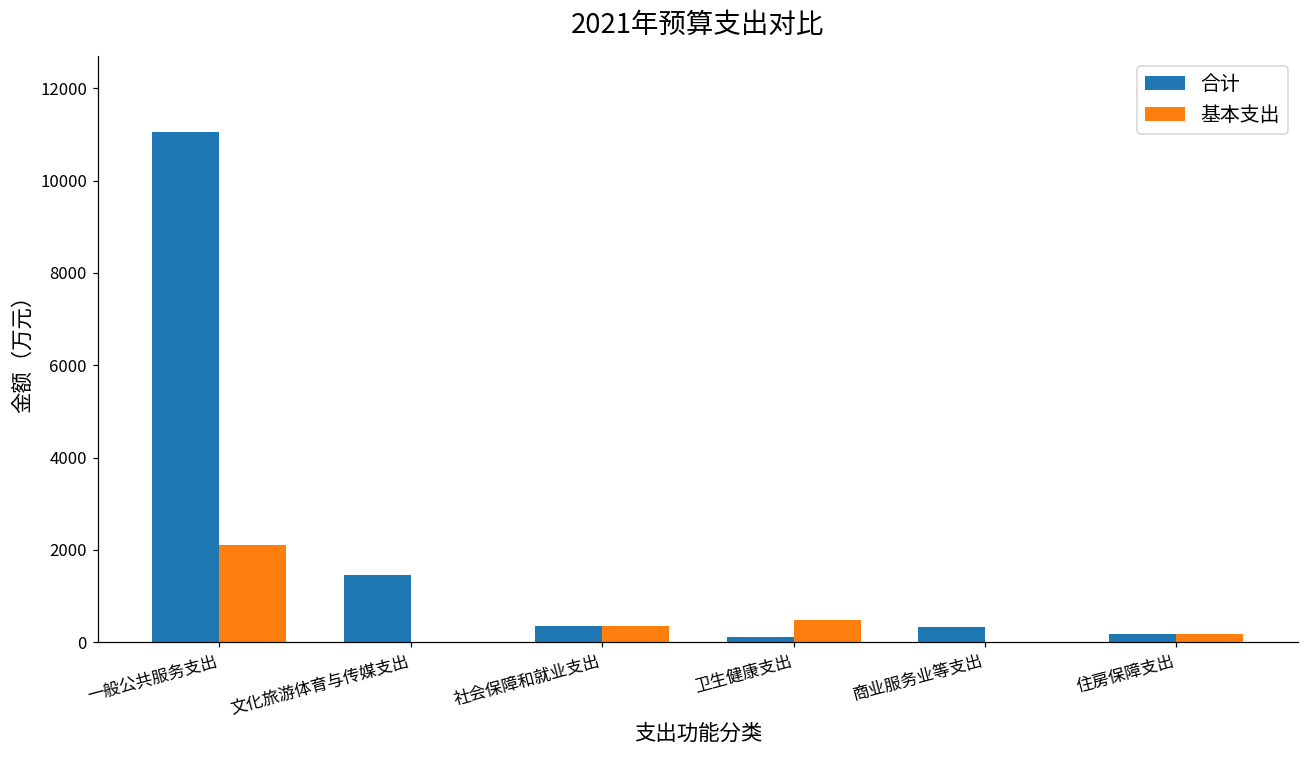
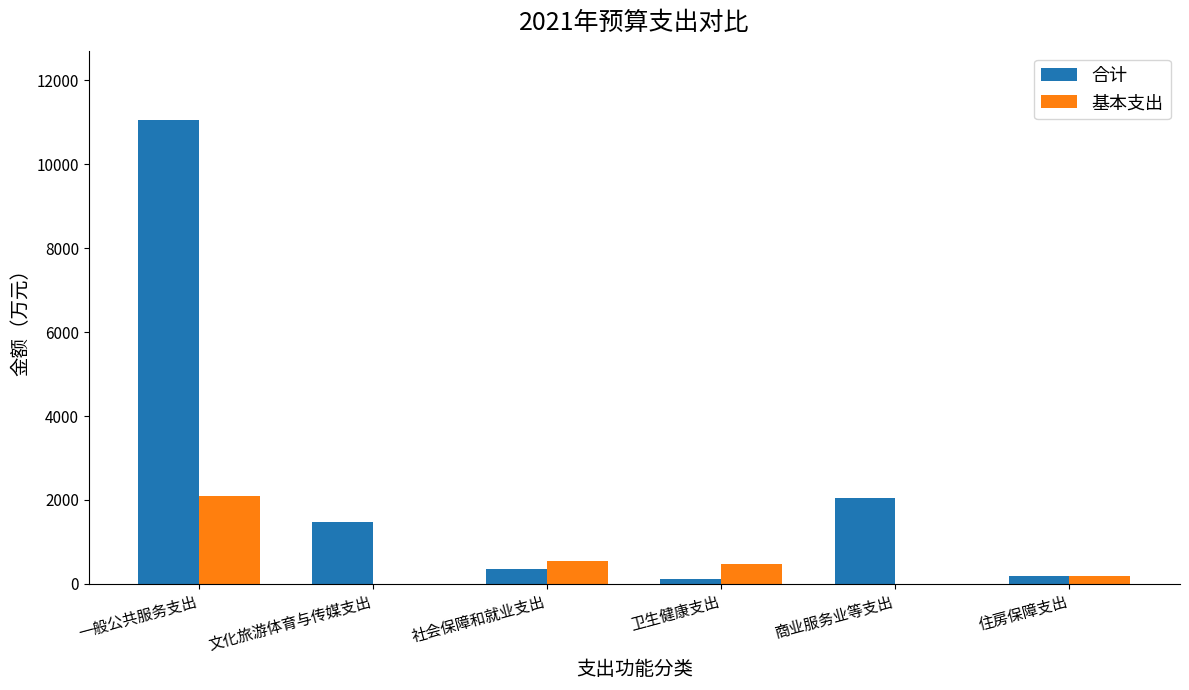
基本支出, 社会保障和就业支出: 300 -> 600
合计, 商业服务业等支出: 300 -> 2000
